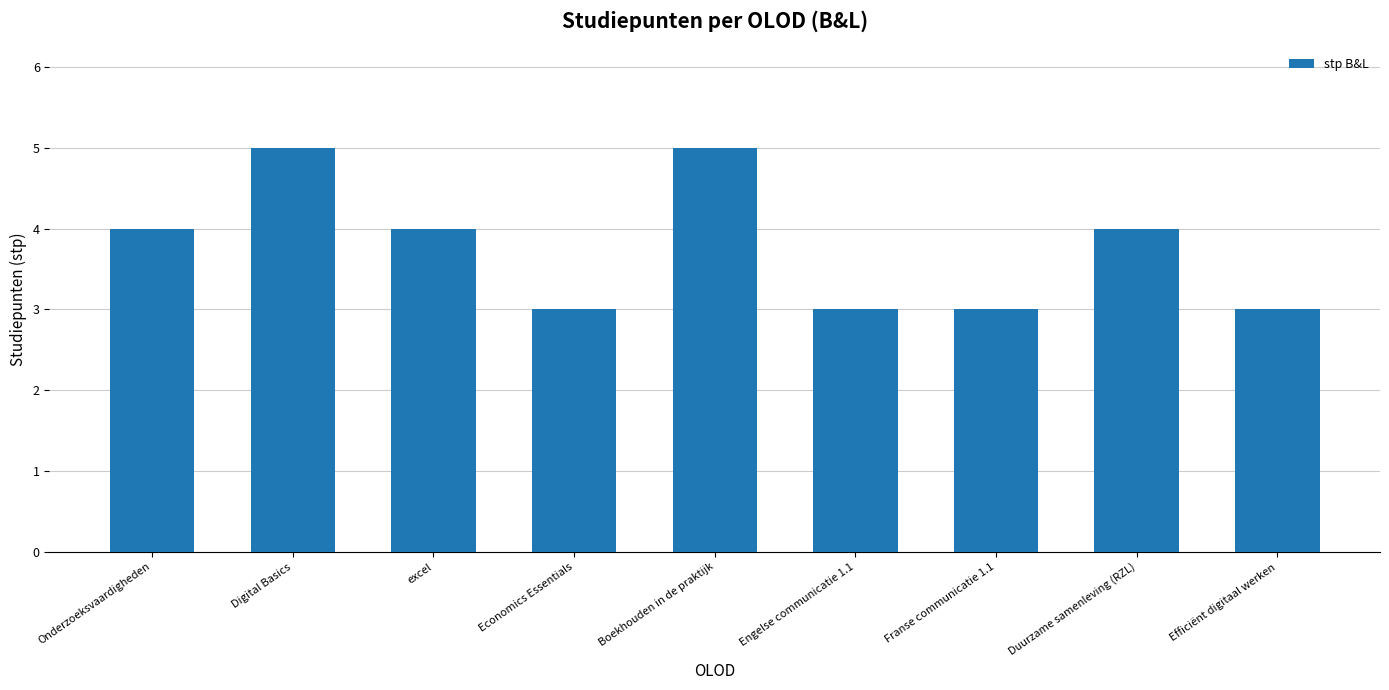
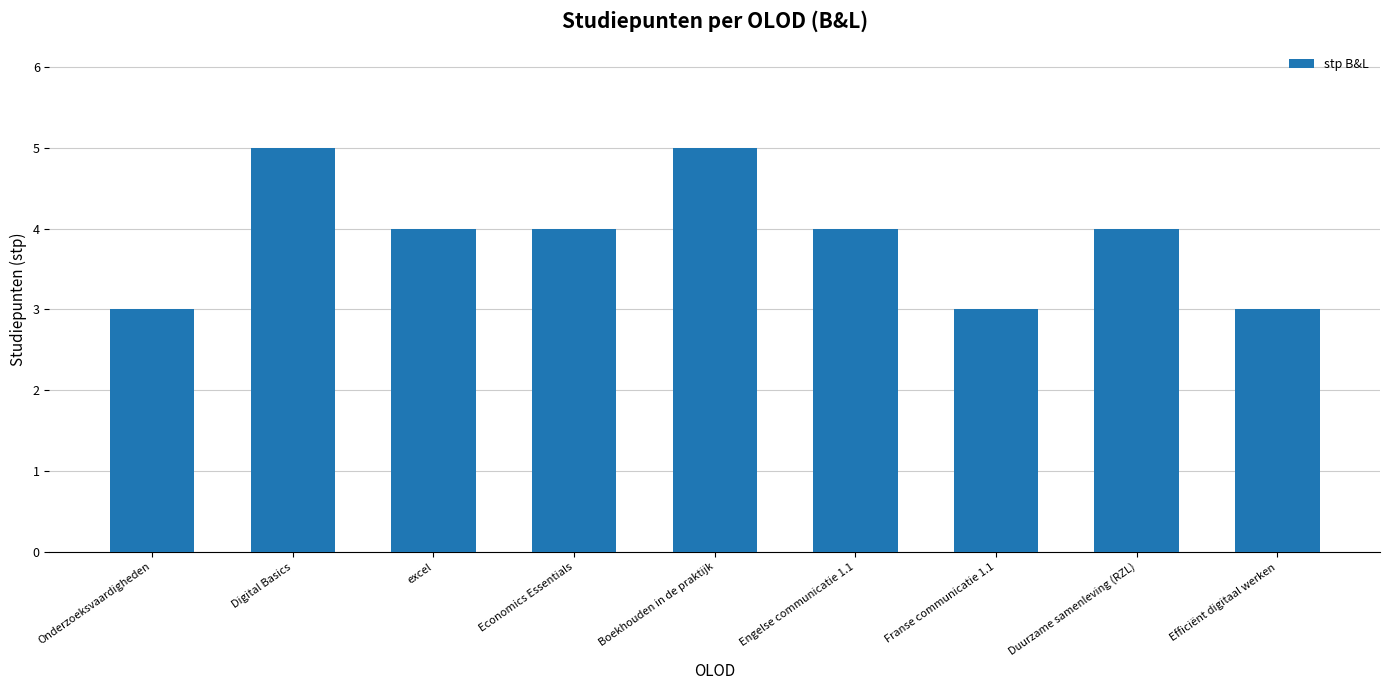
Onderzoeksvaardigheden: 4 -> 3
Economics Essentials: 3 -> 4
Engelse communicatie 1.1: 3 -> 4
